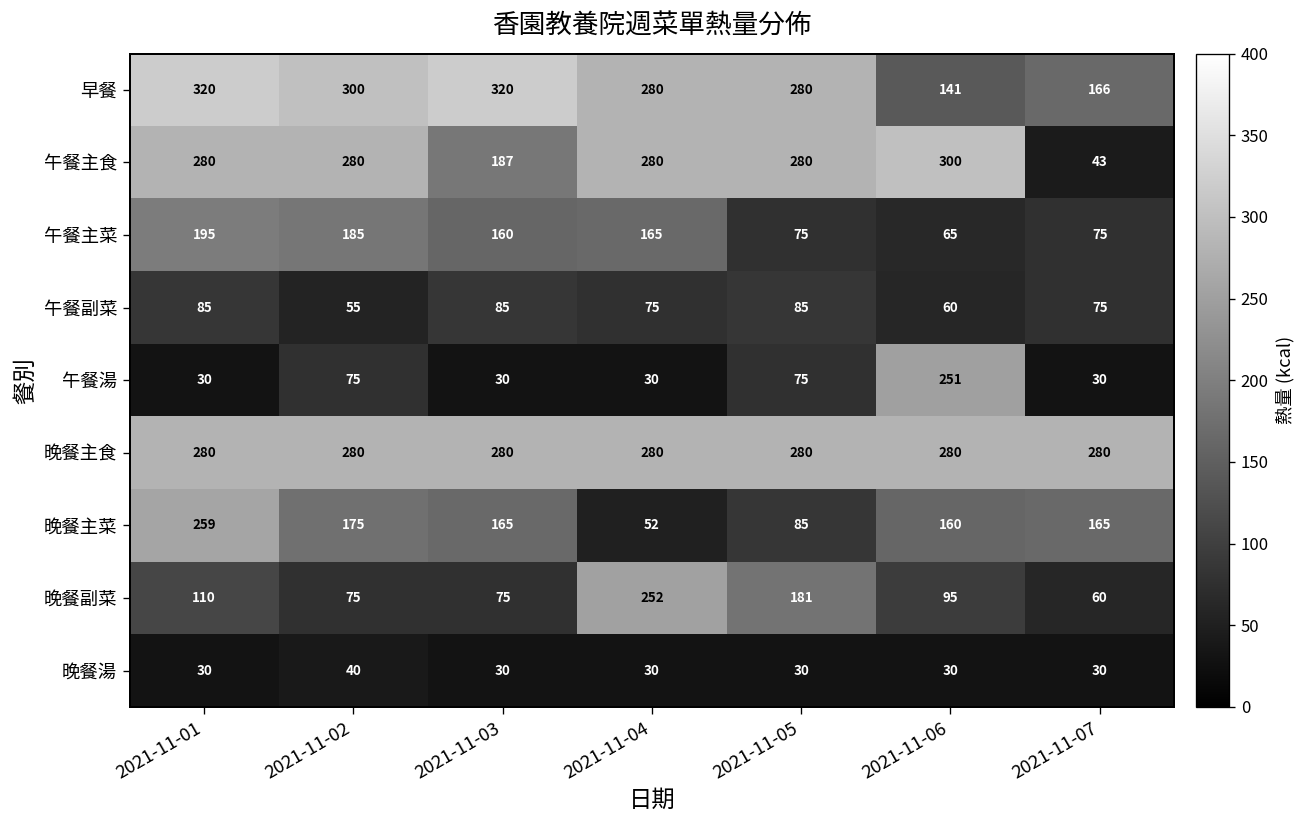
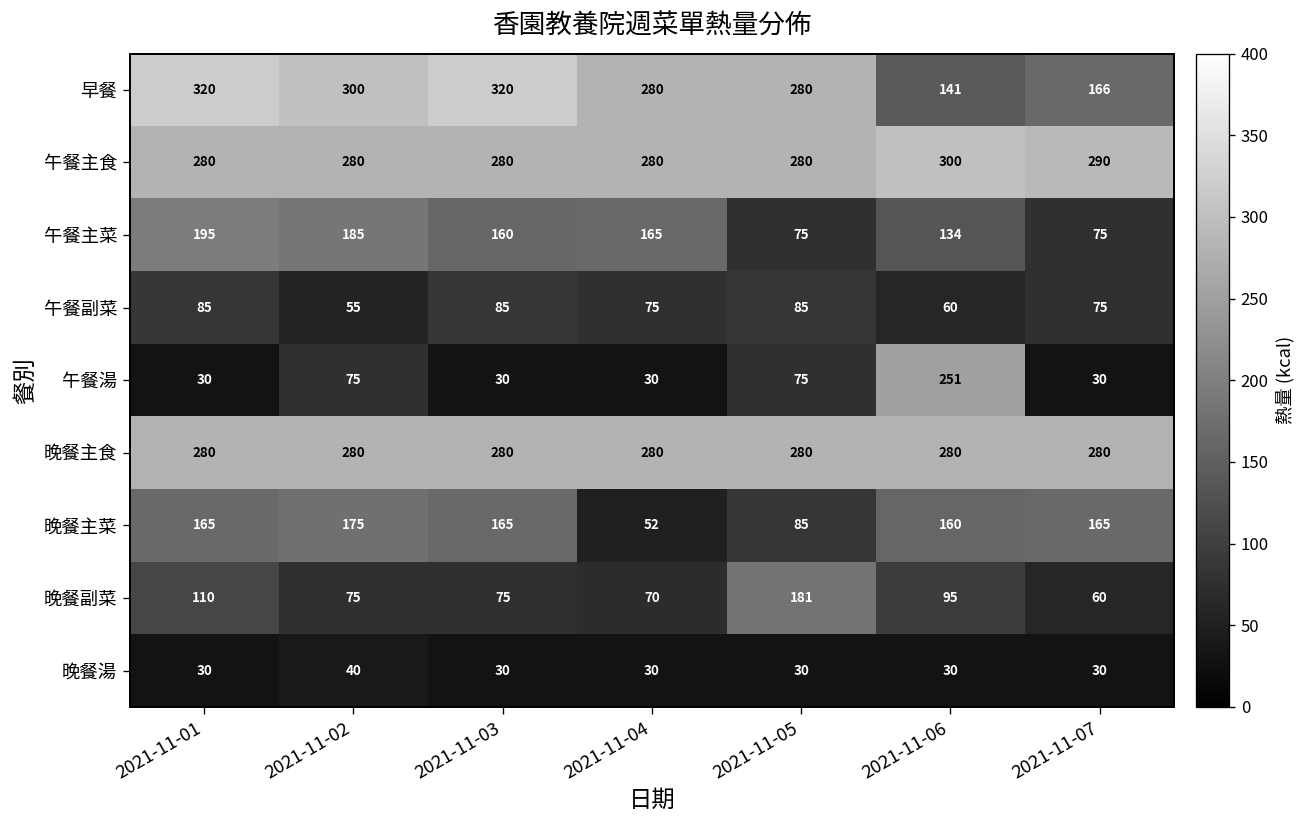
午餐主食, 2021-11-03: 187 -> 280
午餐主食, 2021-11-07: 43 -> 290
午餐主菜, 2021-11-06: 65 -> 134
晚餐主菜, 2021-11-01: 259 -> 165
晚餐副菜, 2021-11-04: 252 -> 70
